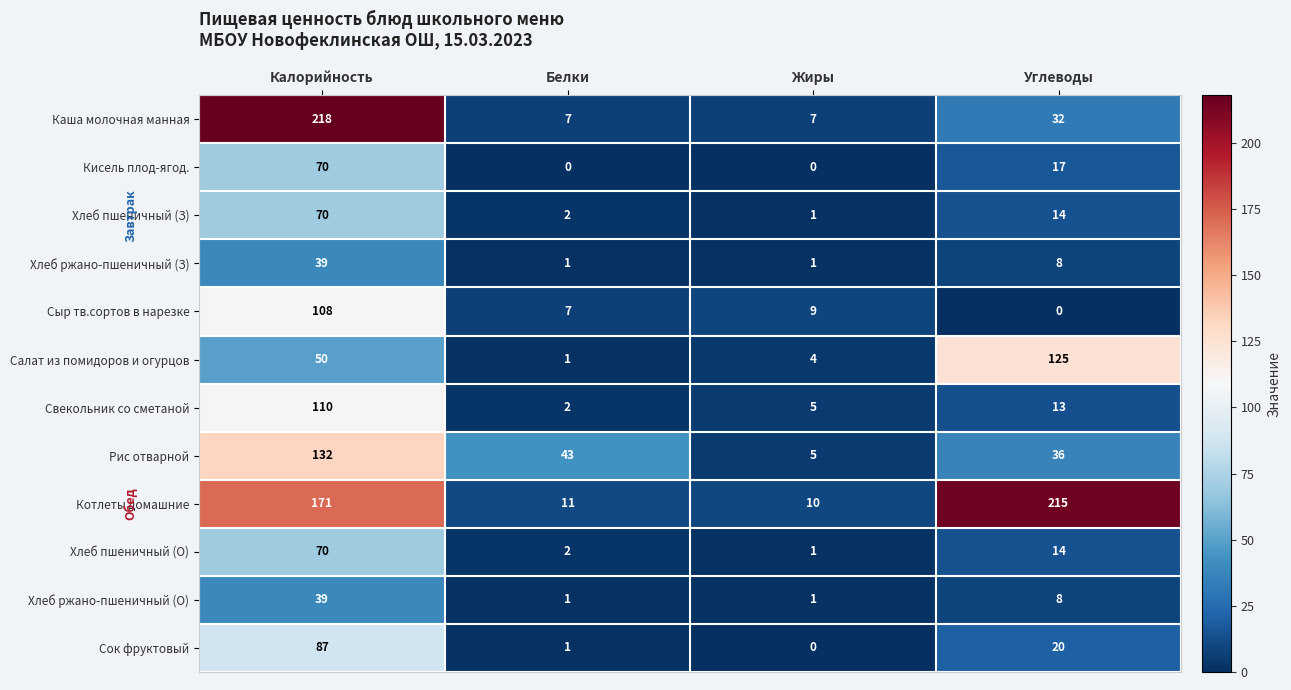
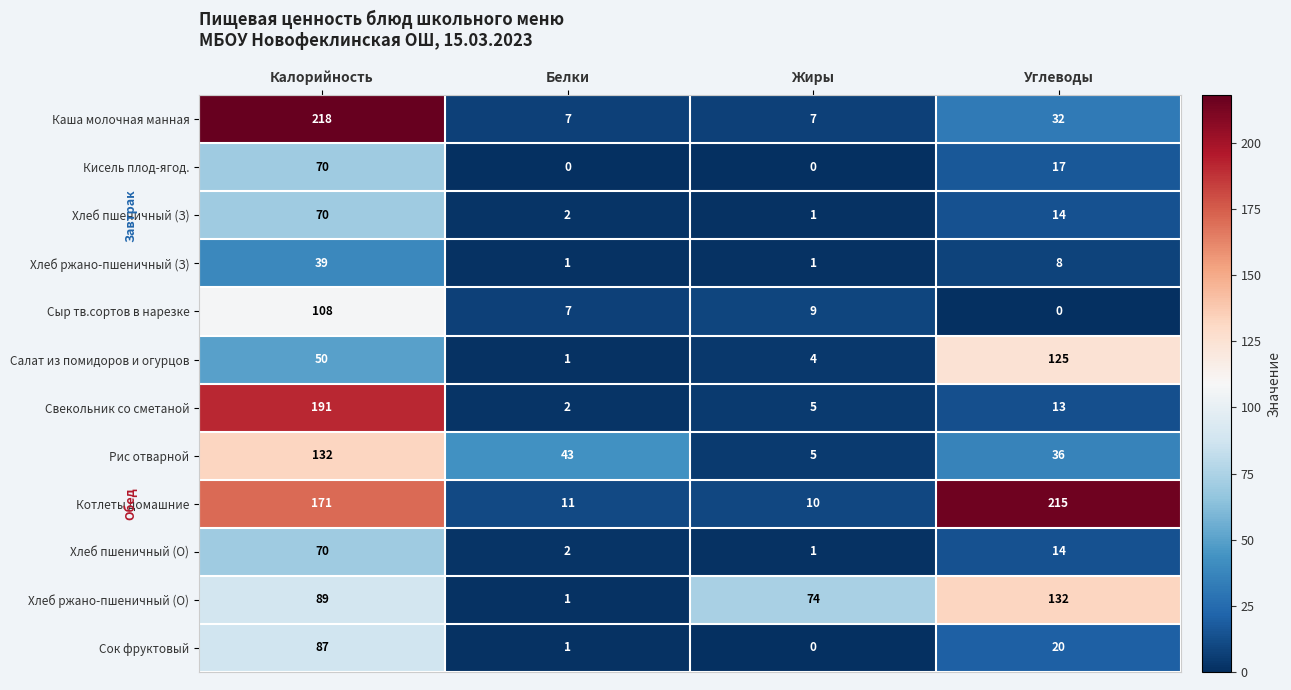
Свекольник со сметаной, Калорийность: 110 -> 191
Хлеб ржано-пшеничный (О), Калорийность: 39 -> 89
Хлеб ржано-пшеничный (О), Жиры: 1 -> 74
Хлеб ржано-пшеничный (О), Углеводы: 8 -> 132
